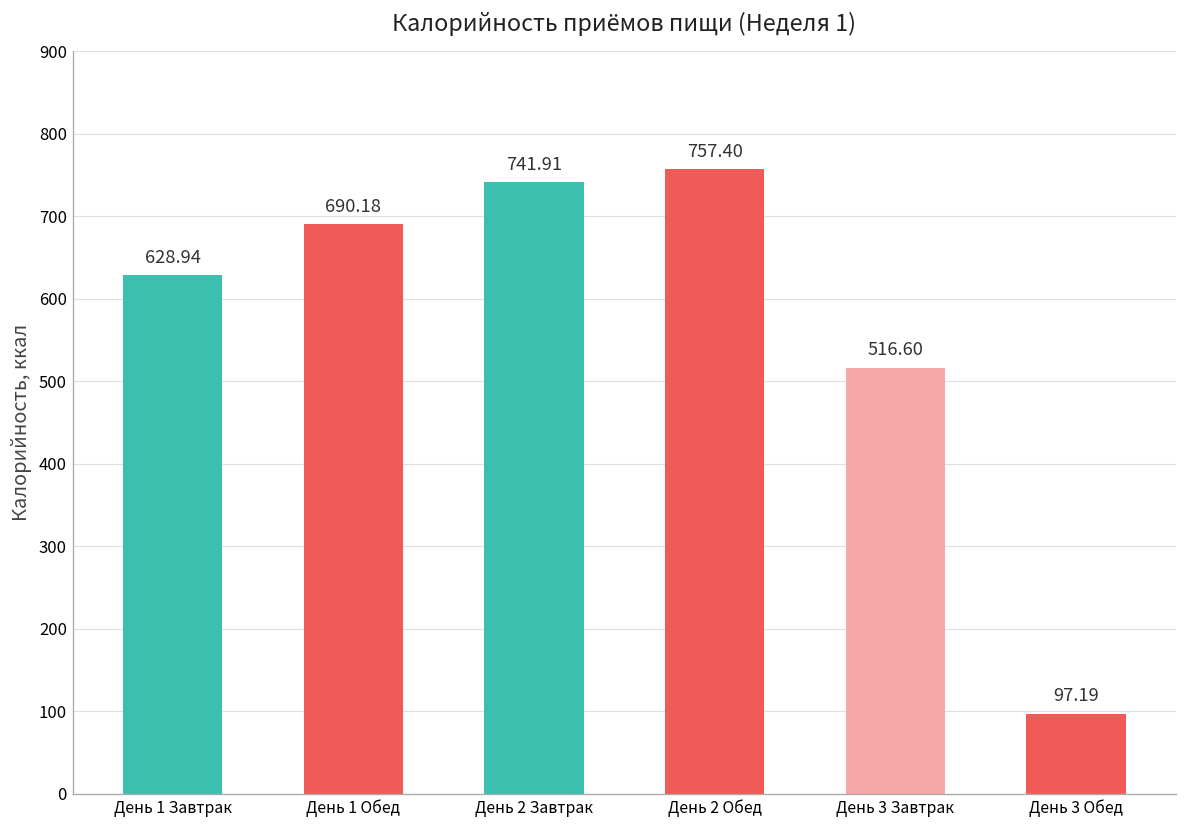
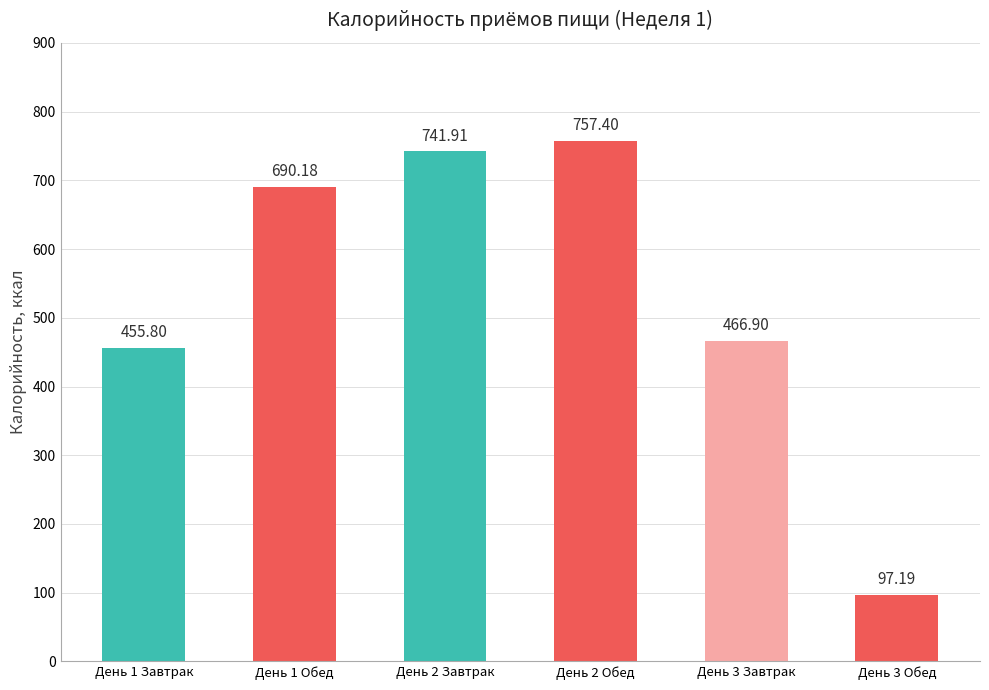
День 1 Завтрак: 628.94 -> 455.80
День 3 Завтрак: 516.60 -> 466.90
